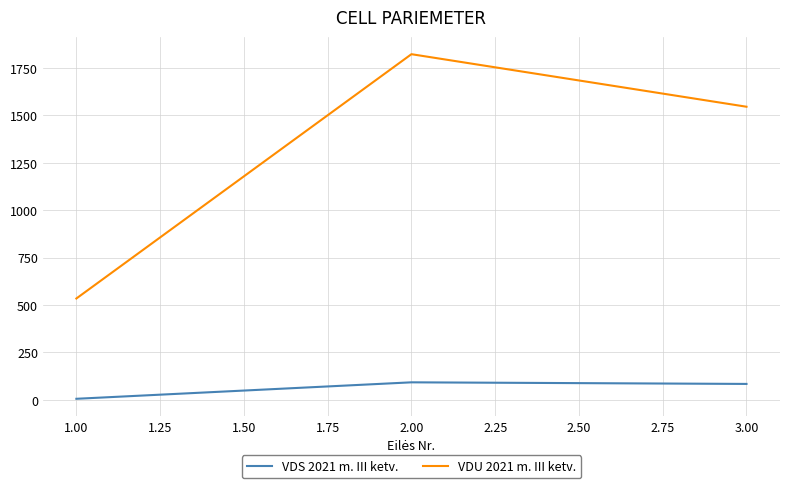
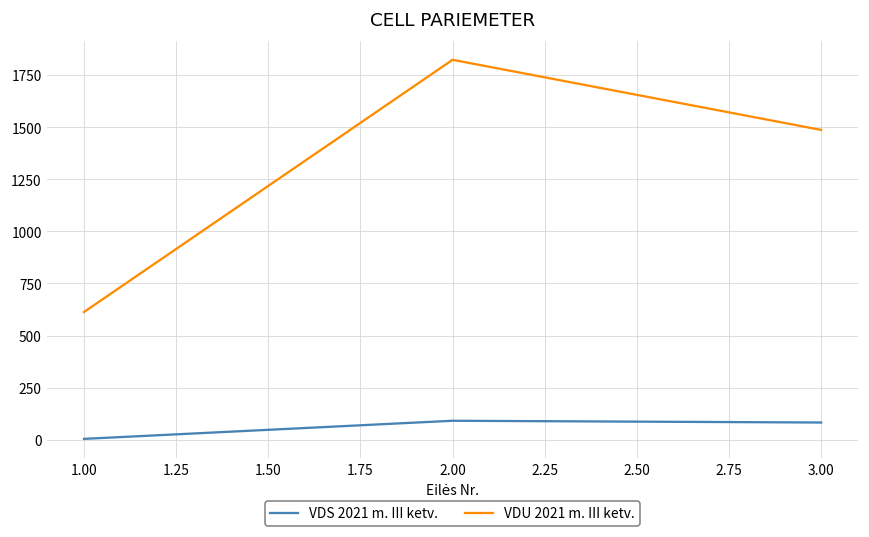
VDU 2021 m. III ketv., 1.00: 530 -> 610
VDU 2021 m. III ketv., 3.00: 1550 -> 1490
